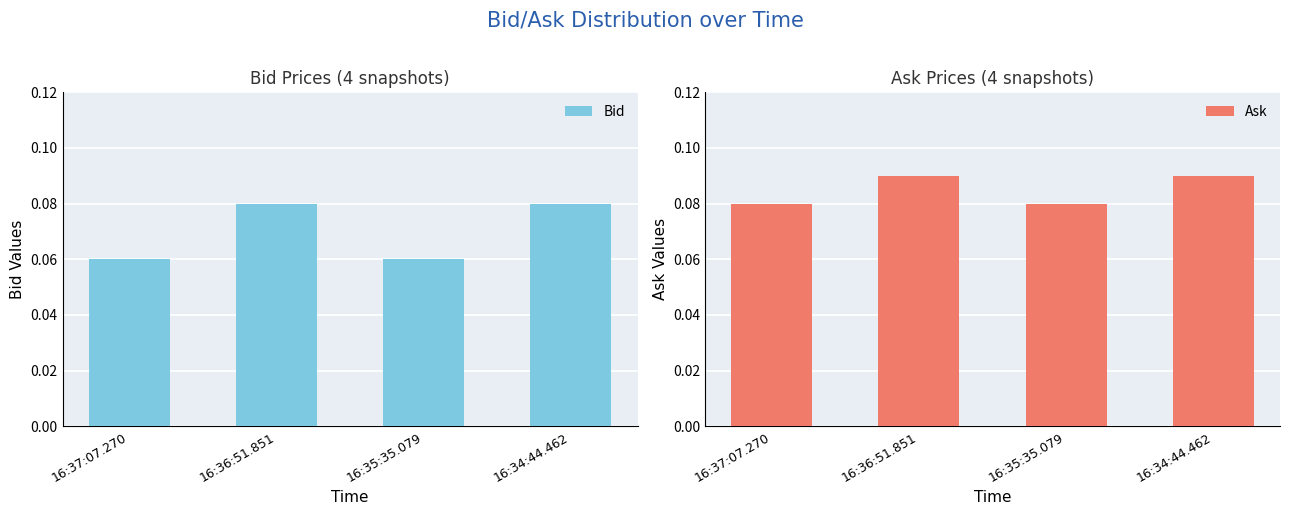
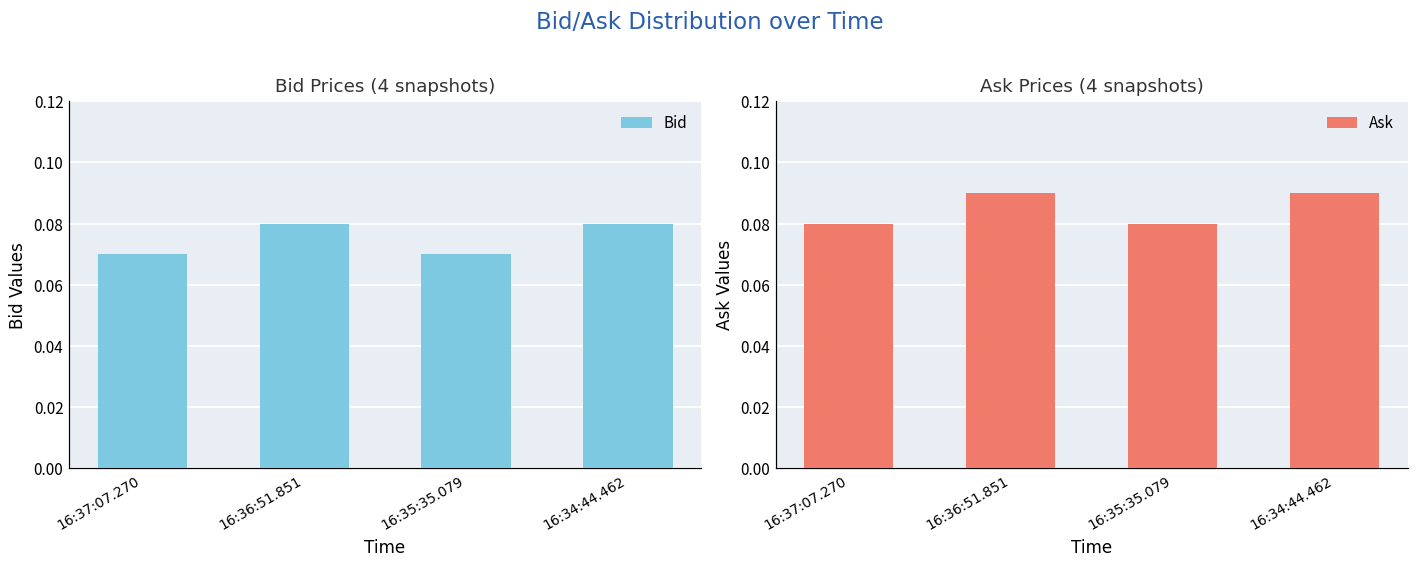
Bid Prices (4 snapshots), 16:37:07.270: 0.06 -> 0.07
Bid Prices (4 snapshots), 16:35:35.079: 0.06 -> 0.07
